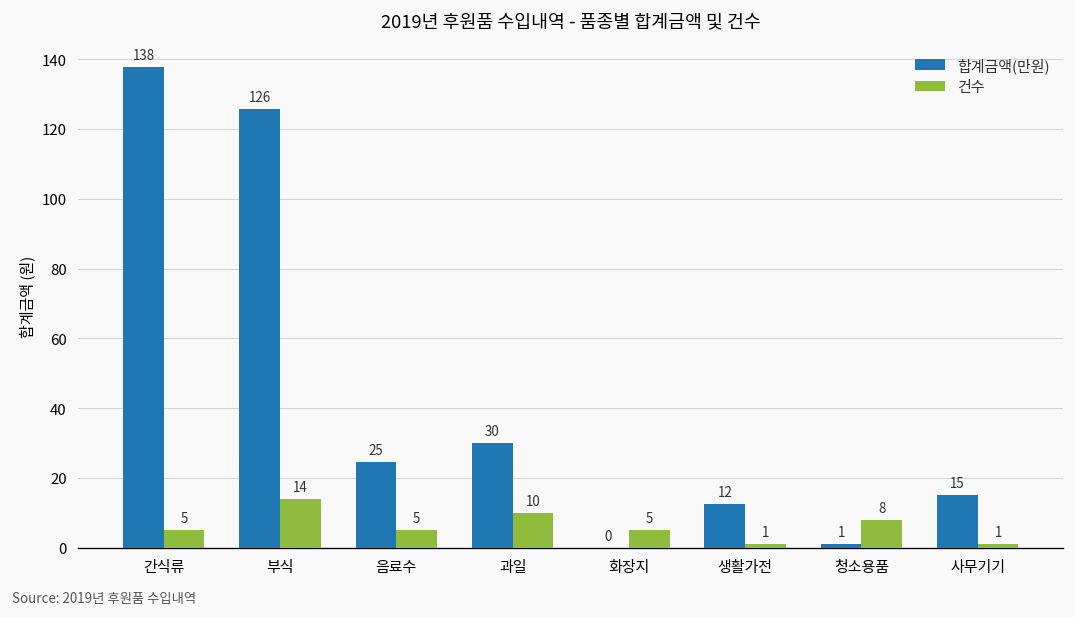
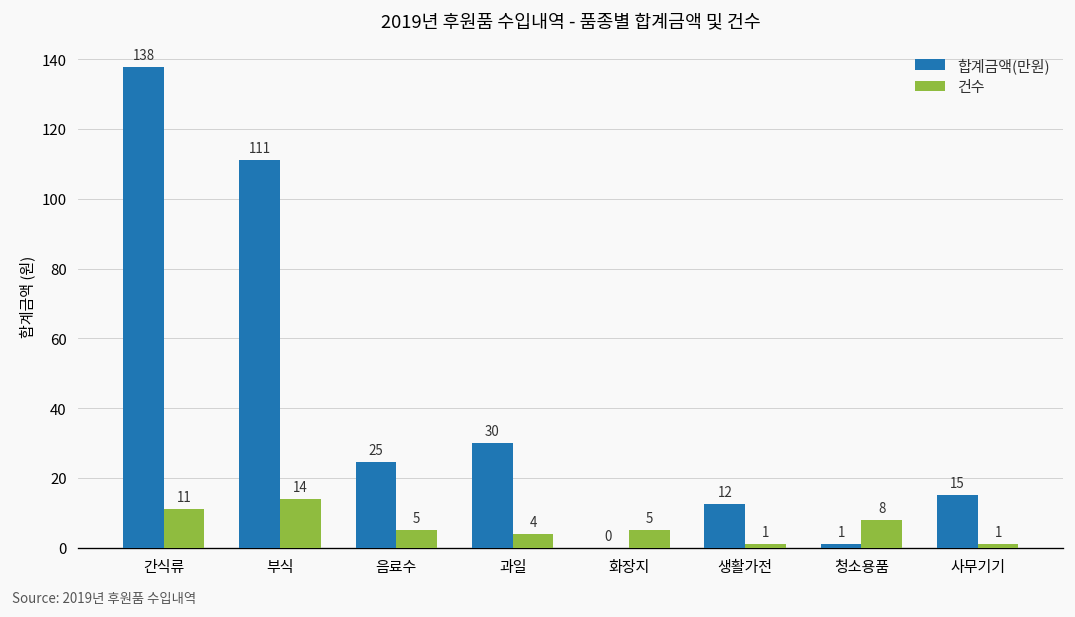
건수, 간식류: 5 -> 11
합계금액(만원), 부식: 126 -> 111
건수, 과일: 10 -> 4
